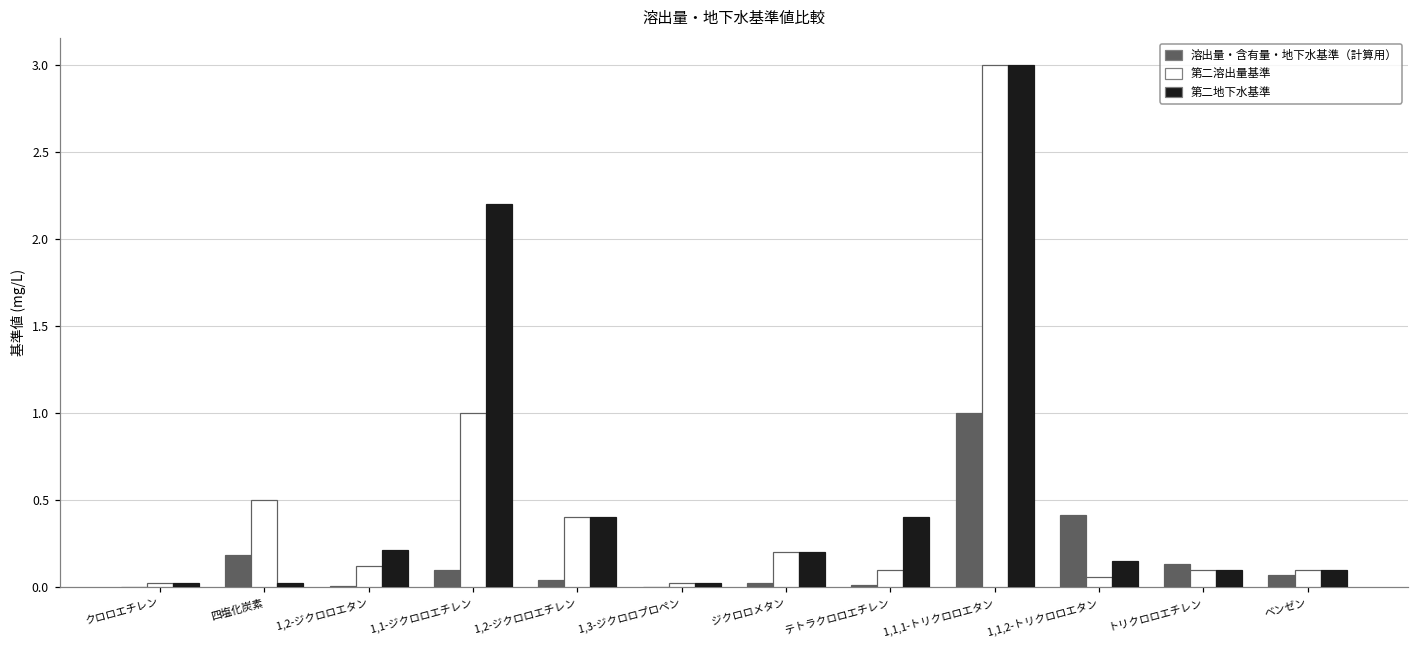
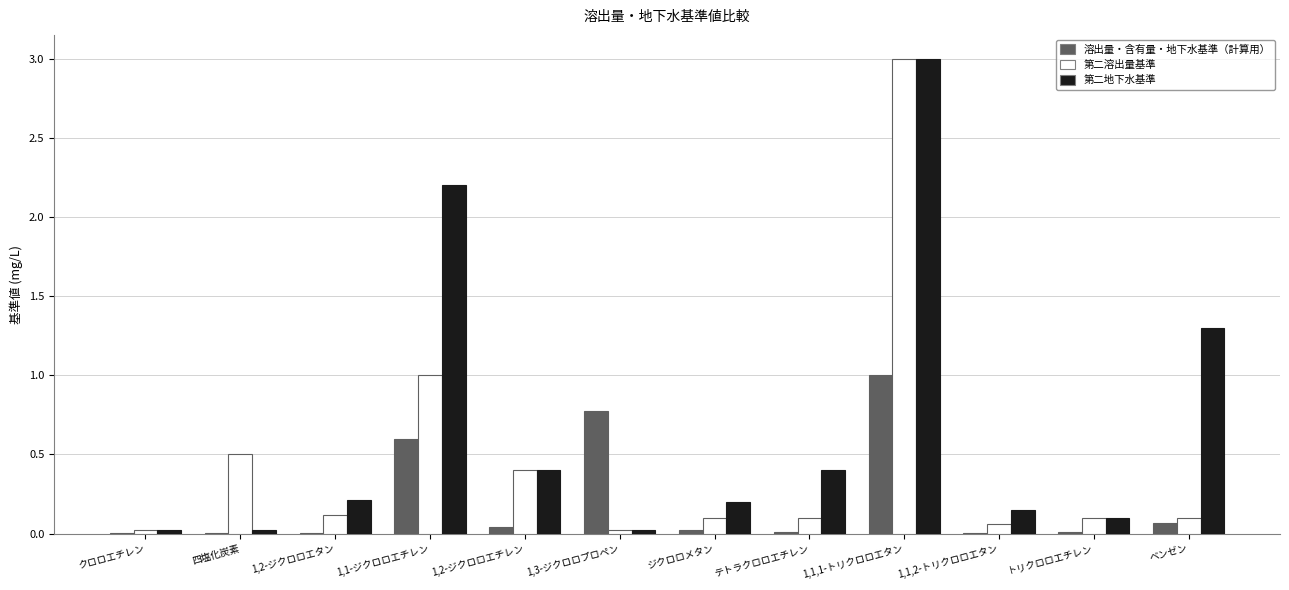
溶出量・含有量・地下水基準（計算用）, 四塩化炭素: 0.18 -> 0.00
溶出量・含有量・地下水基準（計算用）, 1,1-ジクロロエチレン: 0.1 -> 0.6
溶出量・含有量・地下水基準（計算用）, 1,3-ジクロロプロペン: 0.00 -> 0.78
第二溶出量基準, ジクロロメタン: 0.2 -> 0.1
溶出量・含有量・地下水基準（計算用）, 1,1,2-トリクロロエタン: 0.42 -> 0.01
溶出量・含有量・地下水基準（計算用）, トリクロロエチレン: 0.13 -> 0.01
第二地下水基準, ベンゼン: 0.1 -> 1.3
